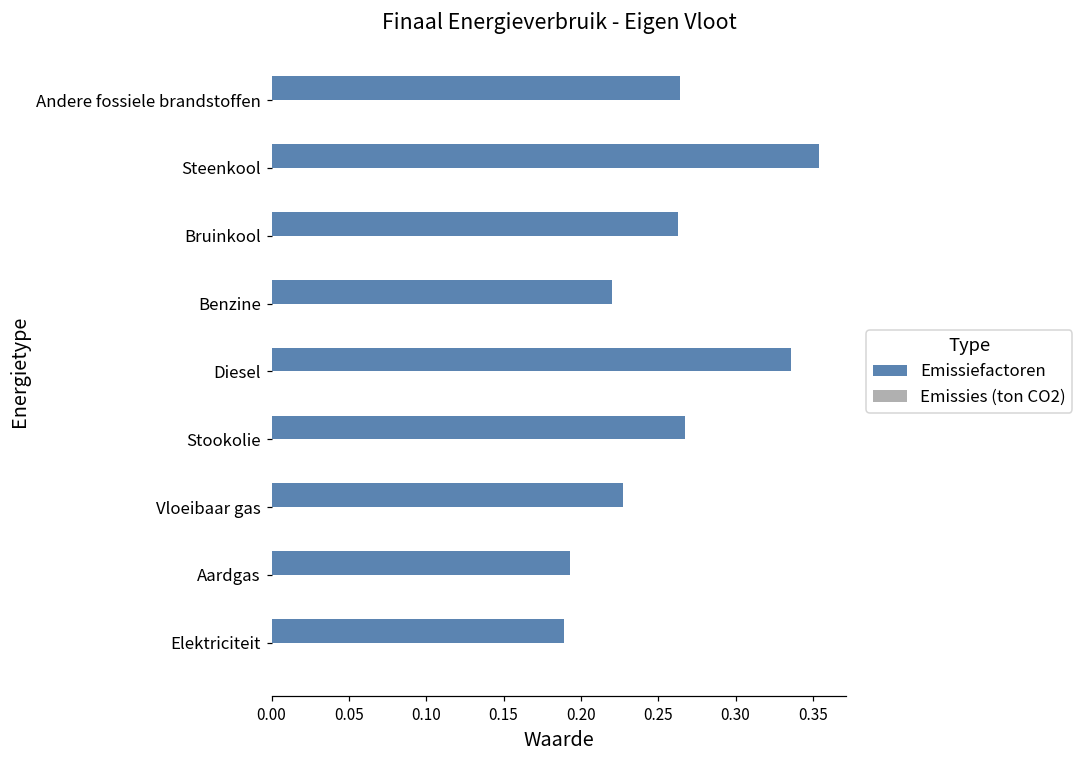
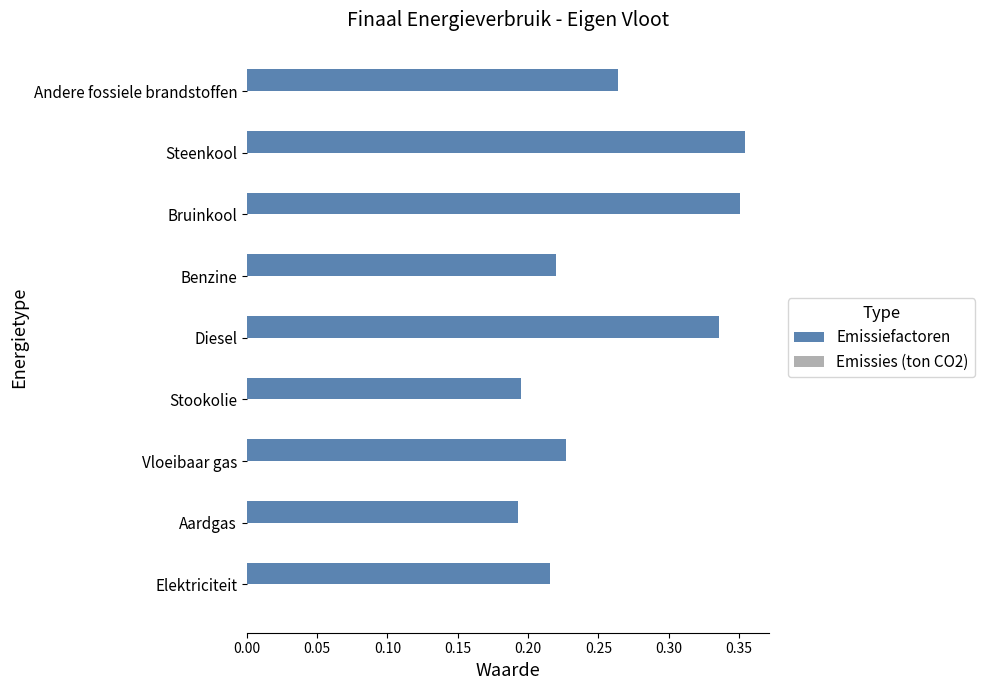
Emissiefactoren, Bruinkool: 0.263 -> 0.351
Emissiefactoren, Stookolie: 0.267 -> 0.195
Emissiefactoren, Elektriciteit: 0.189 -> 0.215
